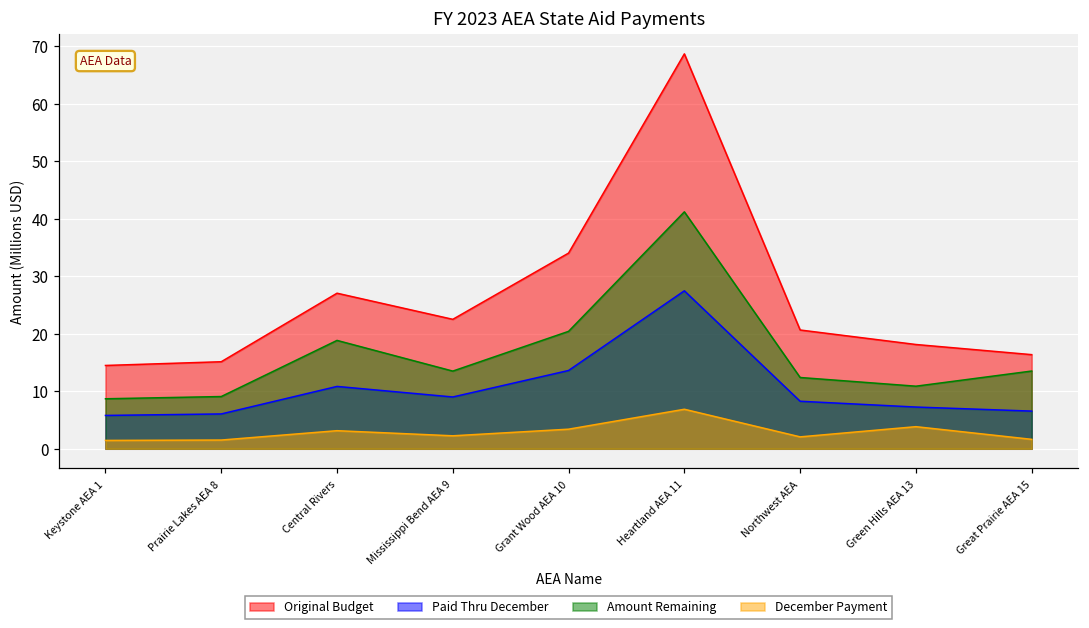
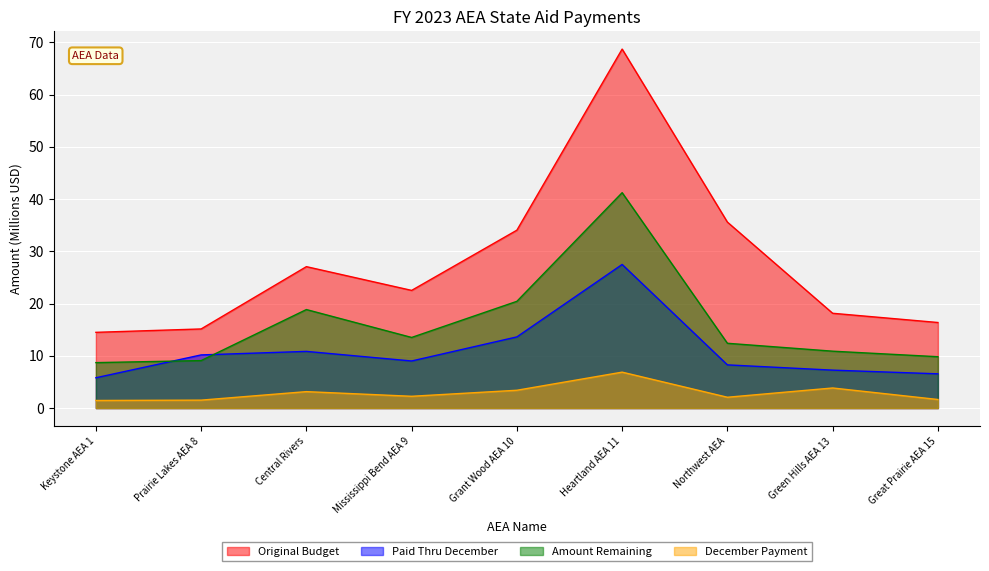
Paid Thru December, Prairie Lakes AEA 8: 6 -> 10
Original Budget, Northwest AEA: 21 -> 36
Amount Remaining, Great Prairie AEA 15: 14 -> 10
